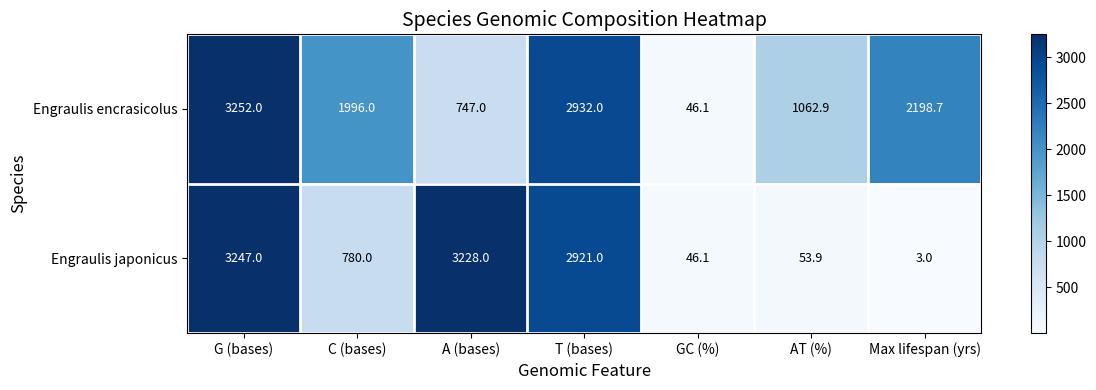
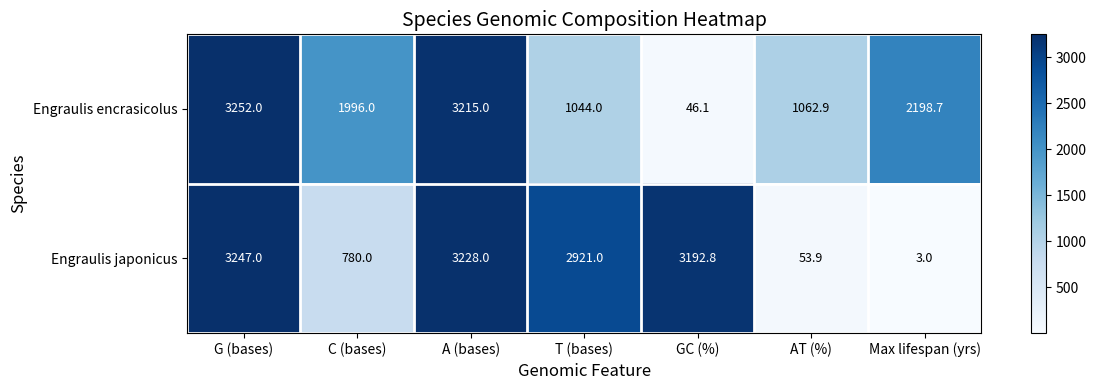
Engraulis encrasicolus, A (bases): 747.0 -> 3215.0
Engraulis encrasicolus, T (bases): 2932.0 -> 1044.0
Engraulis japonicus, GC (%): 46.1 -> 3192.8
